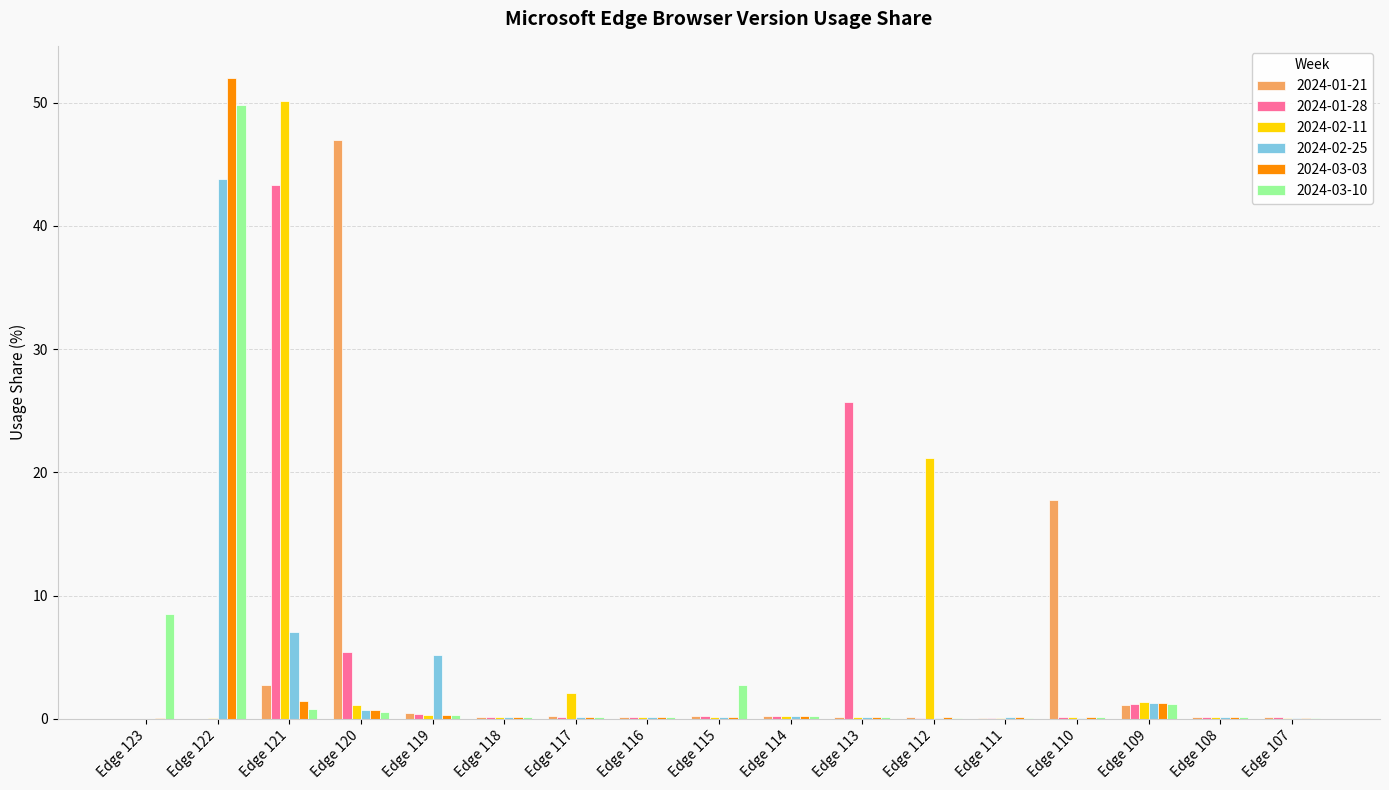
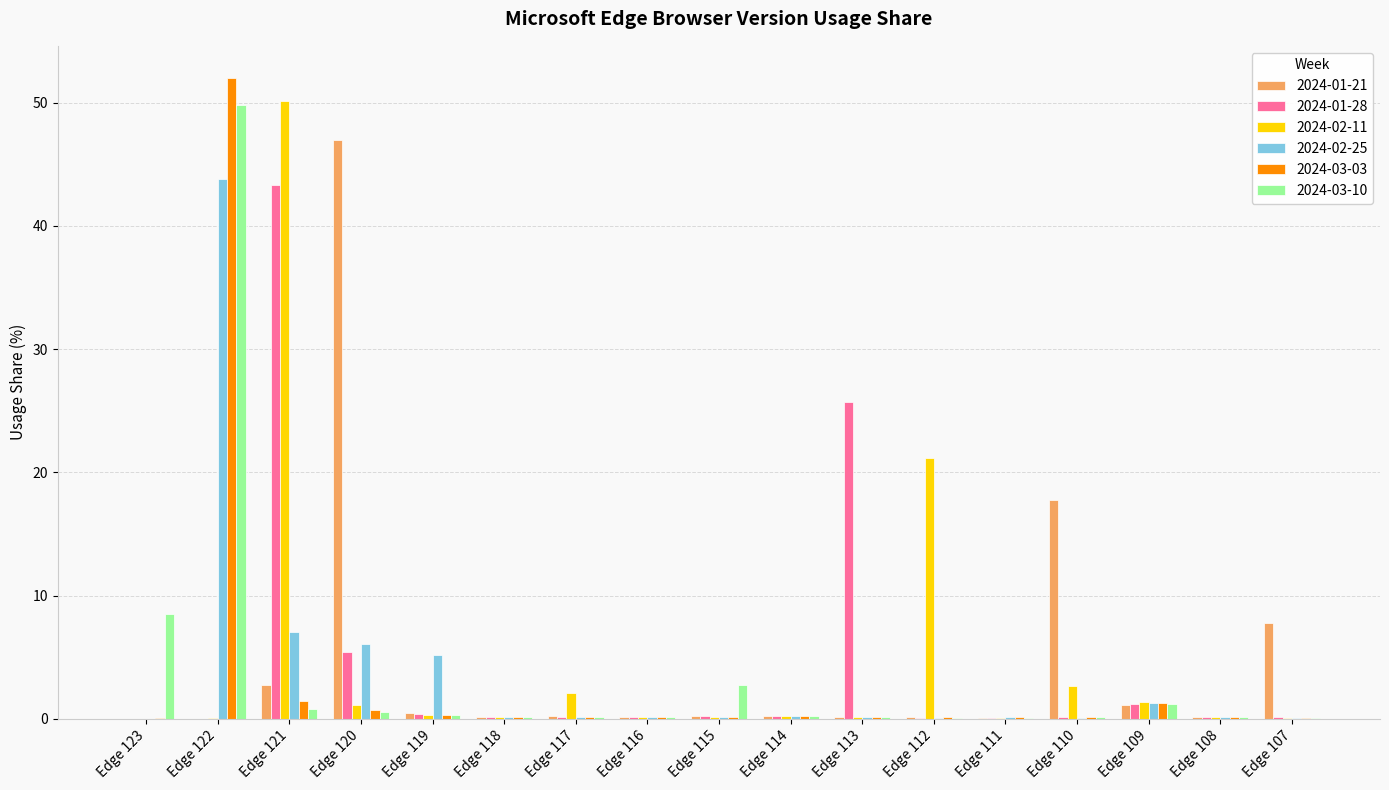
2024-02-25, Edge 120: 0.7 -> 6.1
2024-02-11, Edge 110: 0.1 -> 2.7
2024-01-21, Edge 107: 0.1 -> 7.8
